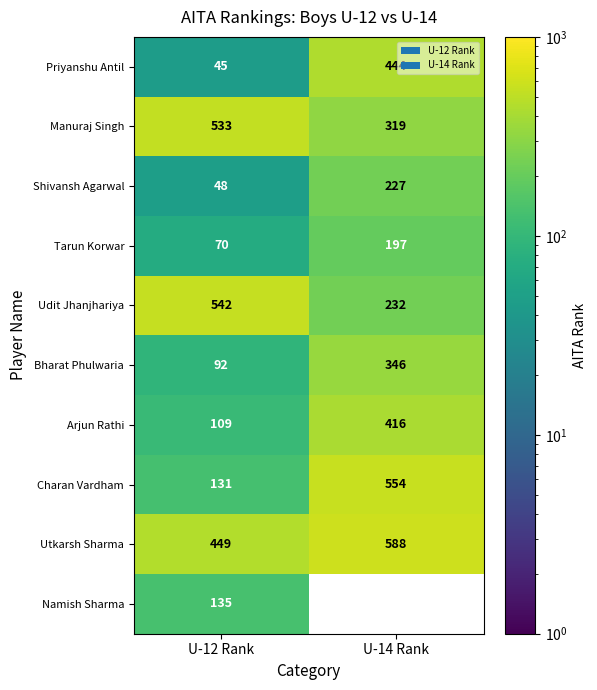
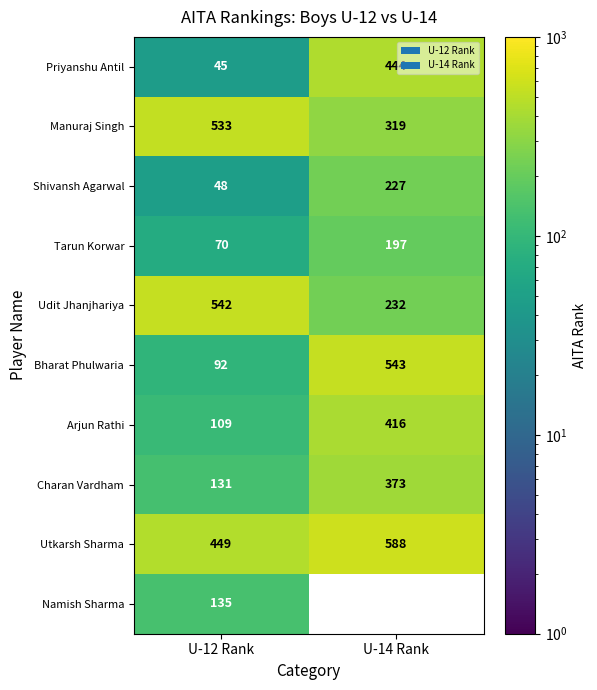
Bharat Phulwaria, U-14 Rank: 346 -> 543
Charan Vardham, U-14 Rank: 554 -> 373
